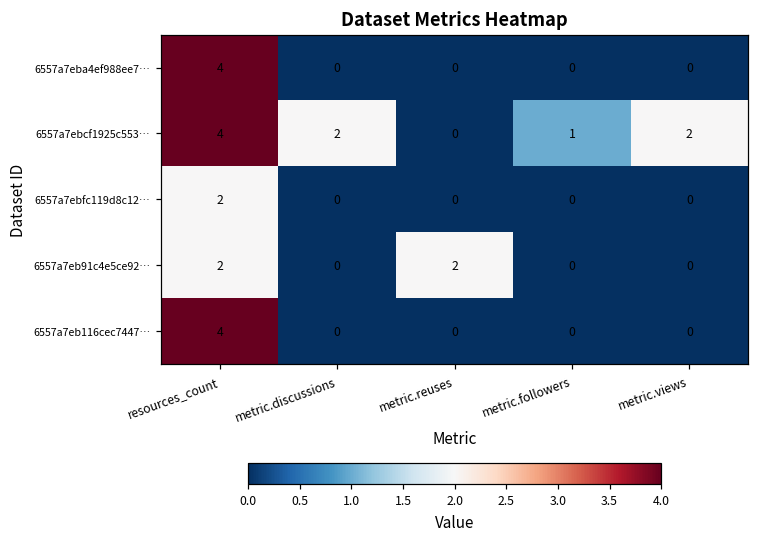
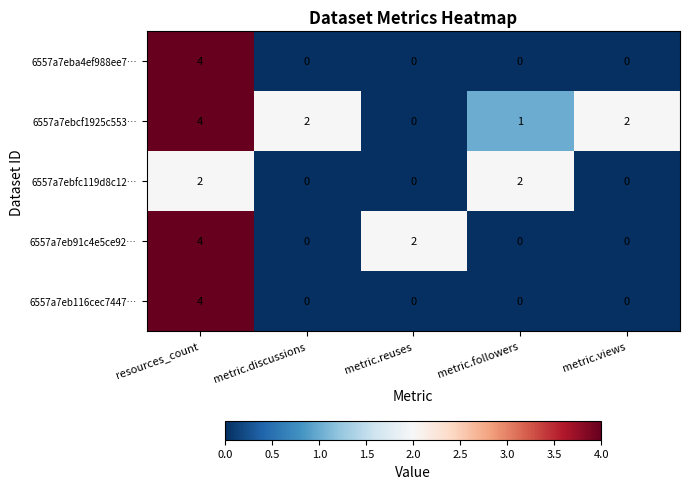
6557a7ebfc119d8c12…, metric.followers: 0 -> 2
6557a7eb91c4e5ce92…, resources_count: 2 -> 4
